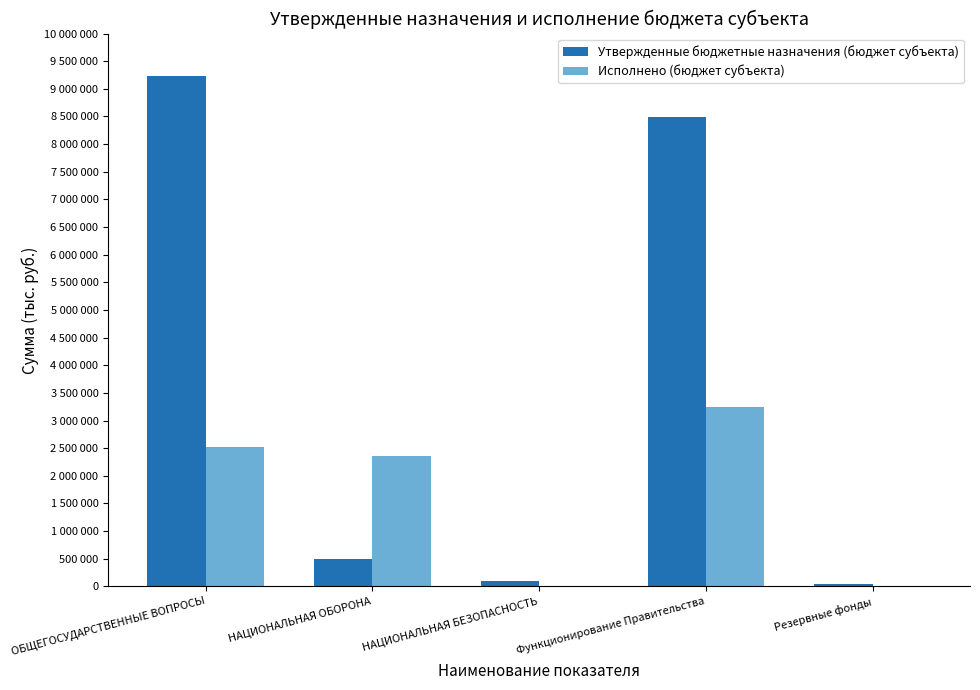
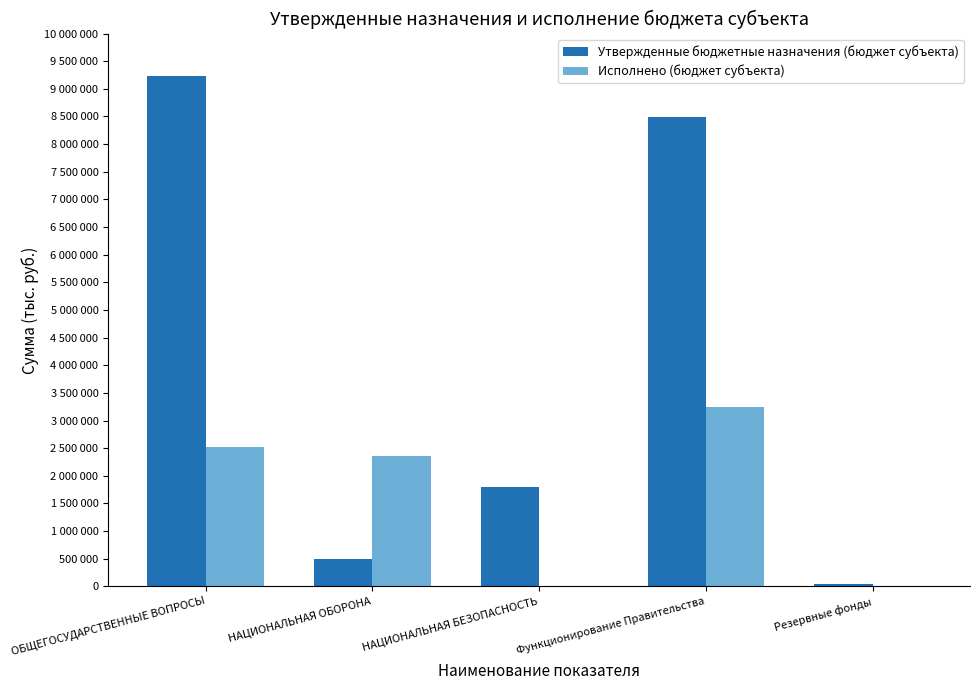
Утвержденные бюджетные назначения (бюджет субъекта), НАЦИОНАЛЬНАЯ БЕЗОПАСНОСТЬ: 100000 -> 1800000
